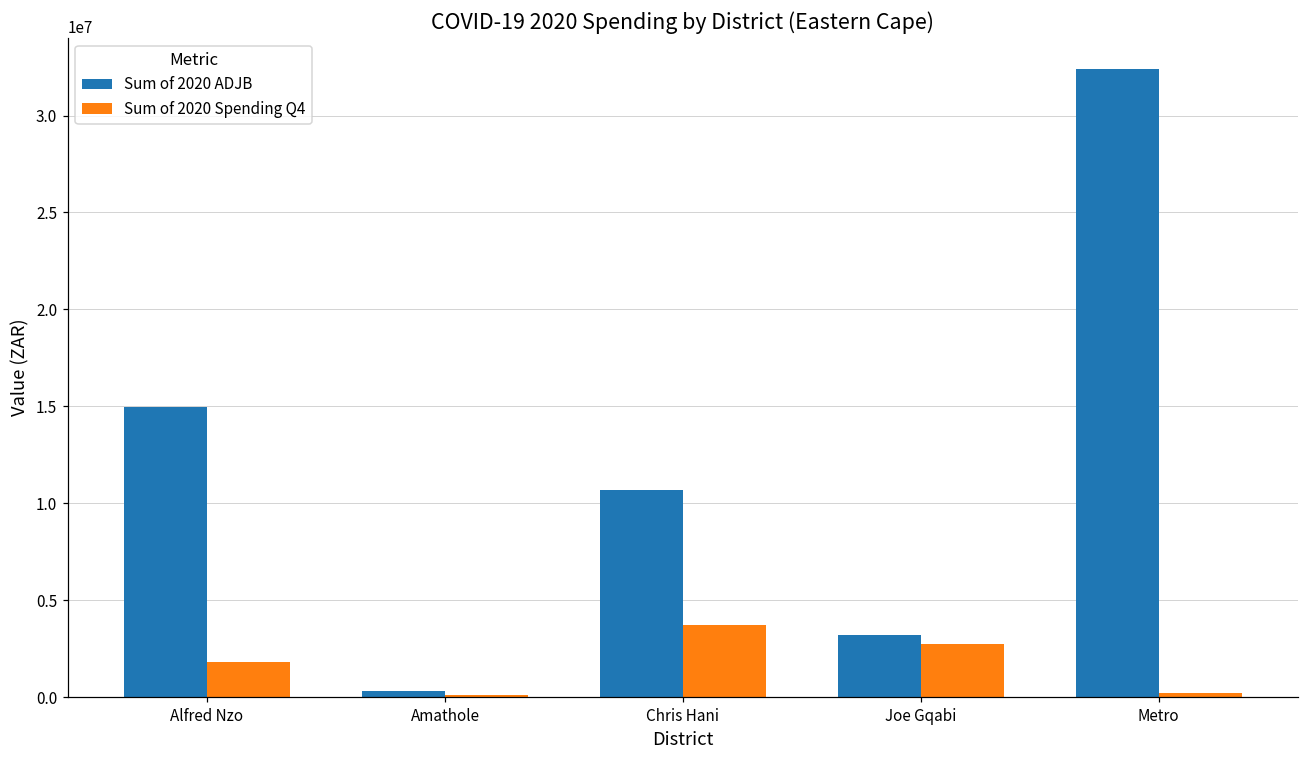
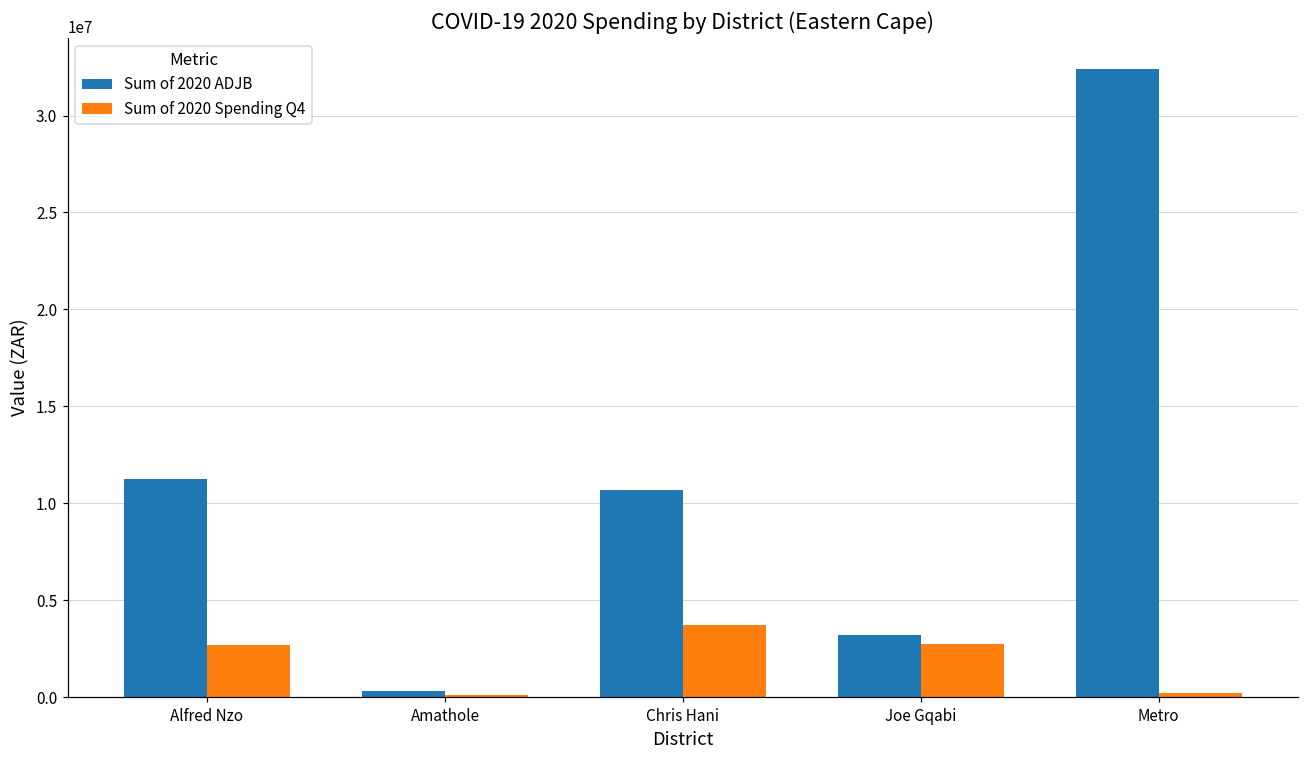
Sum of 2020 ADJB, Alfred Nzo: 15000000 -> 11300000
Sum of 2020 Spending Q4, Alfred Nzo: 1800000 -> 2700000
